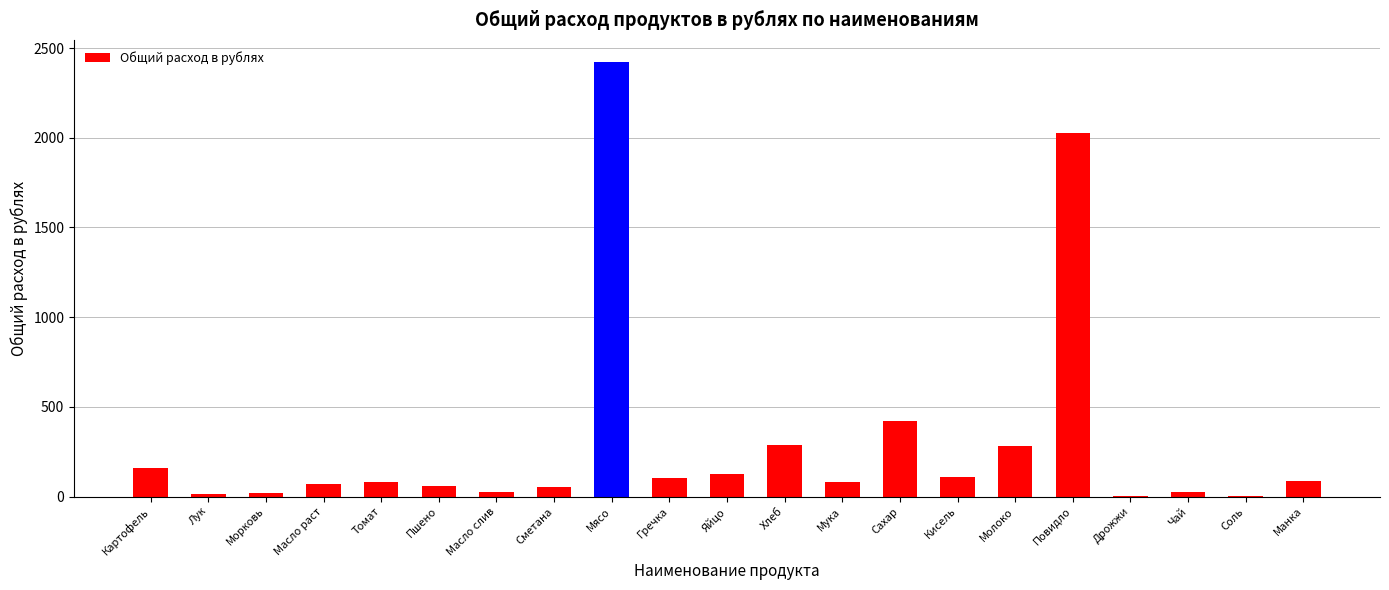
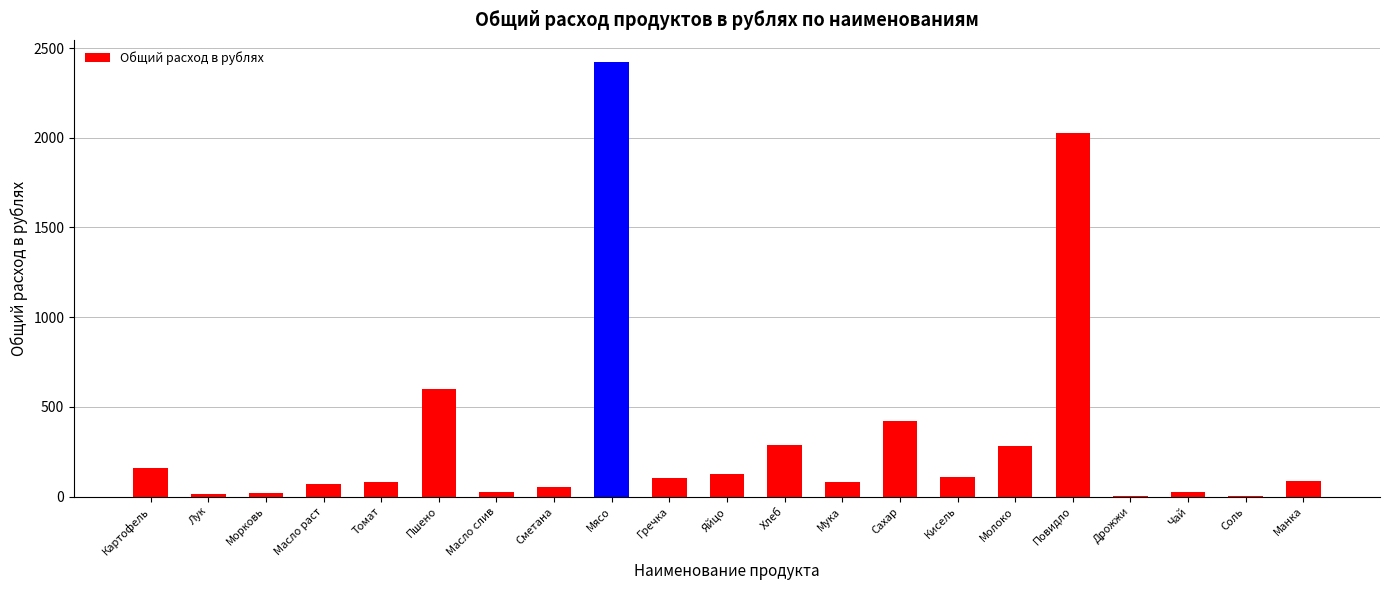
Пшено: 60 -> 600
